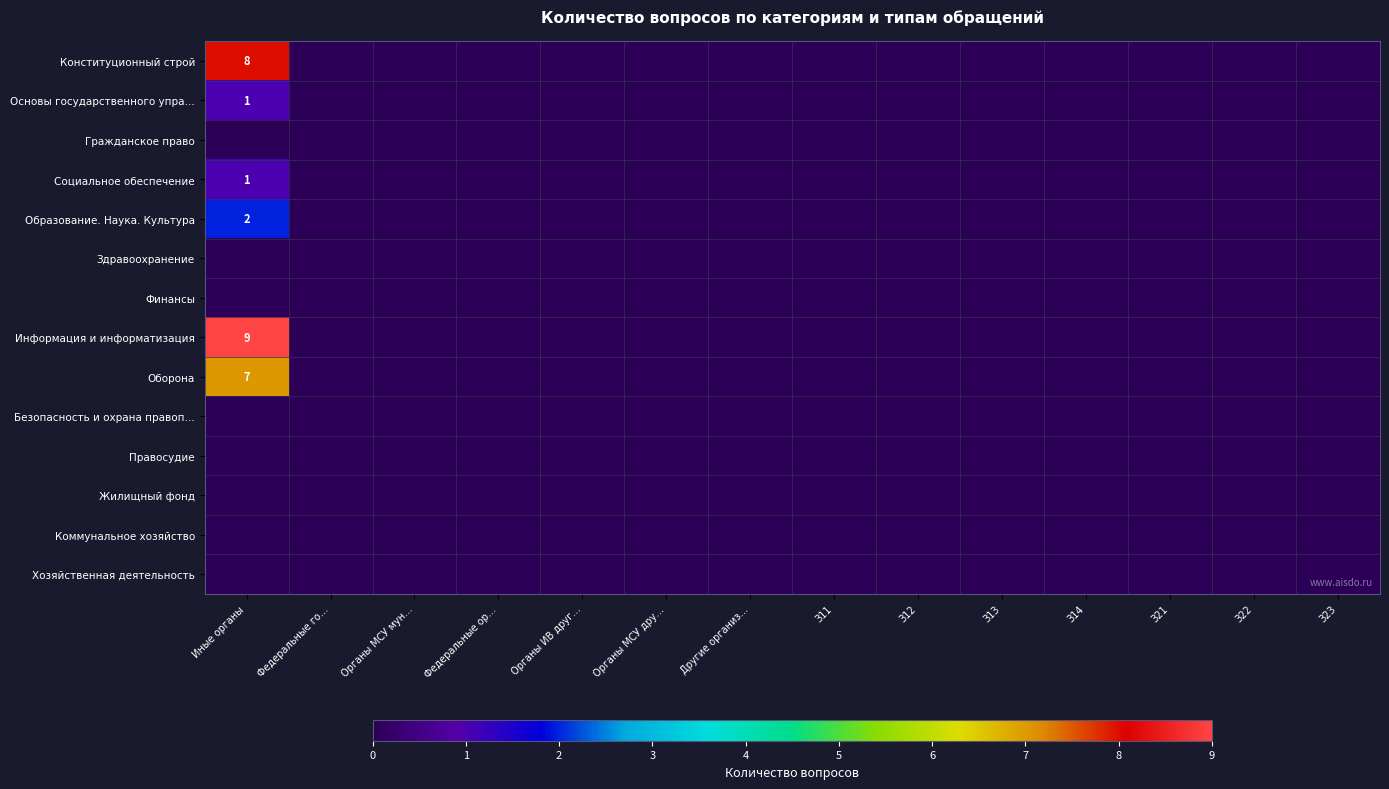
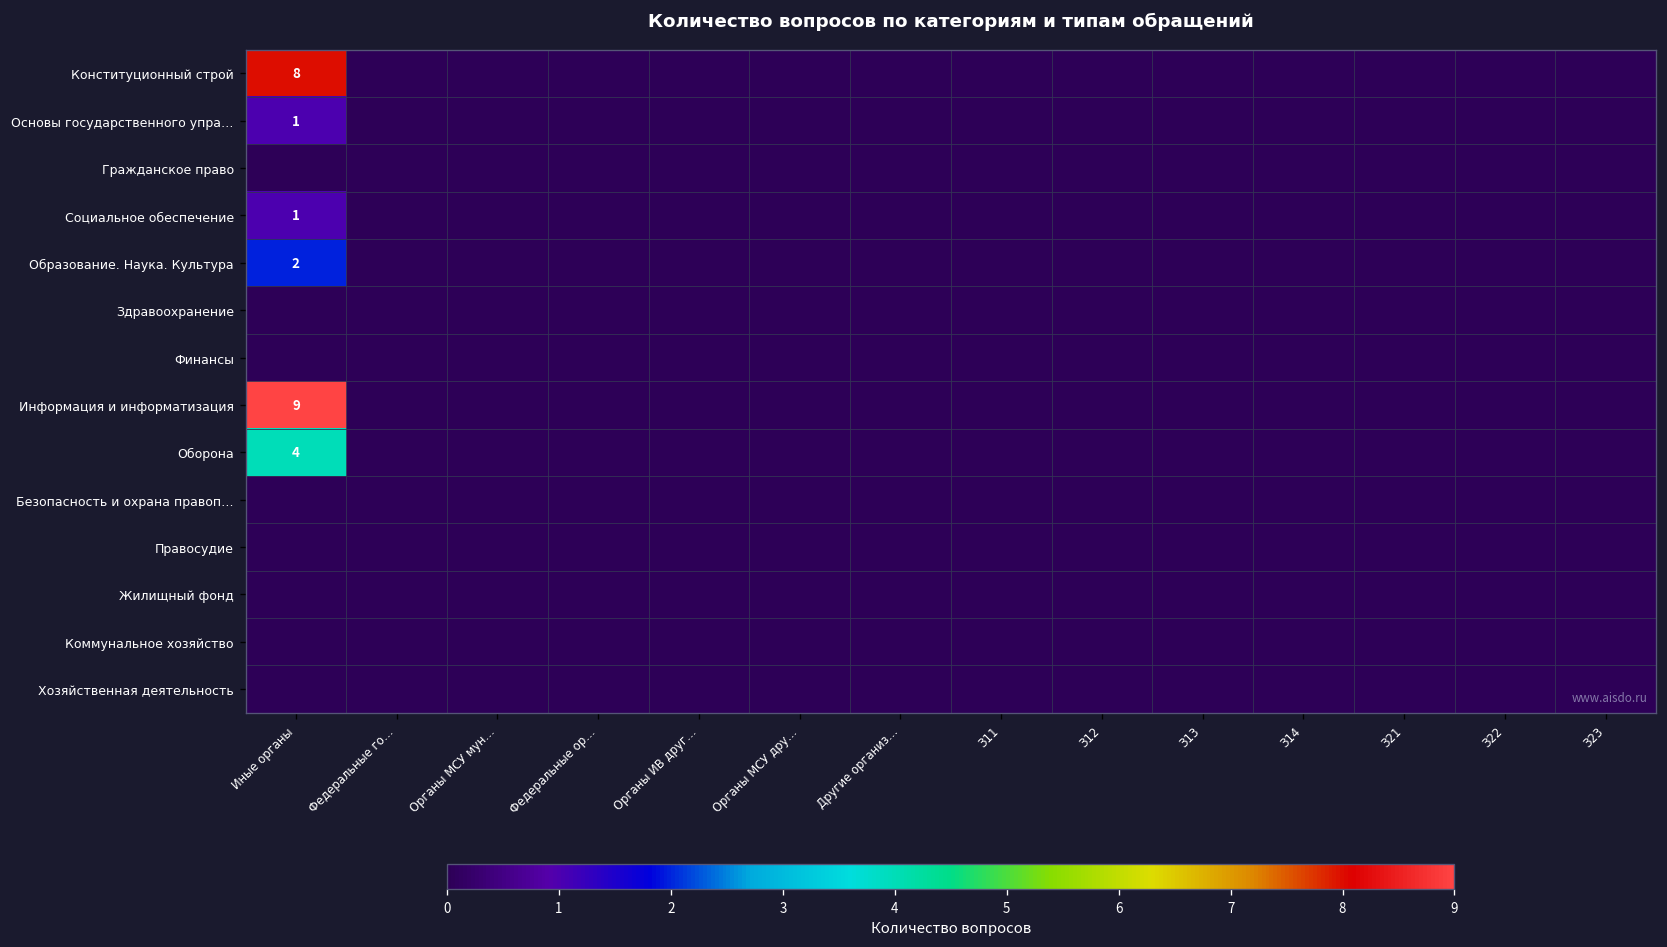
Оборона, Иные органы: 7 -> 4
